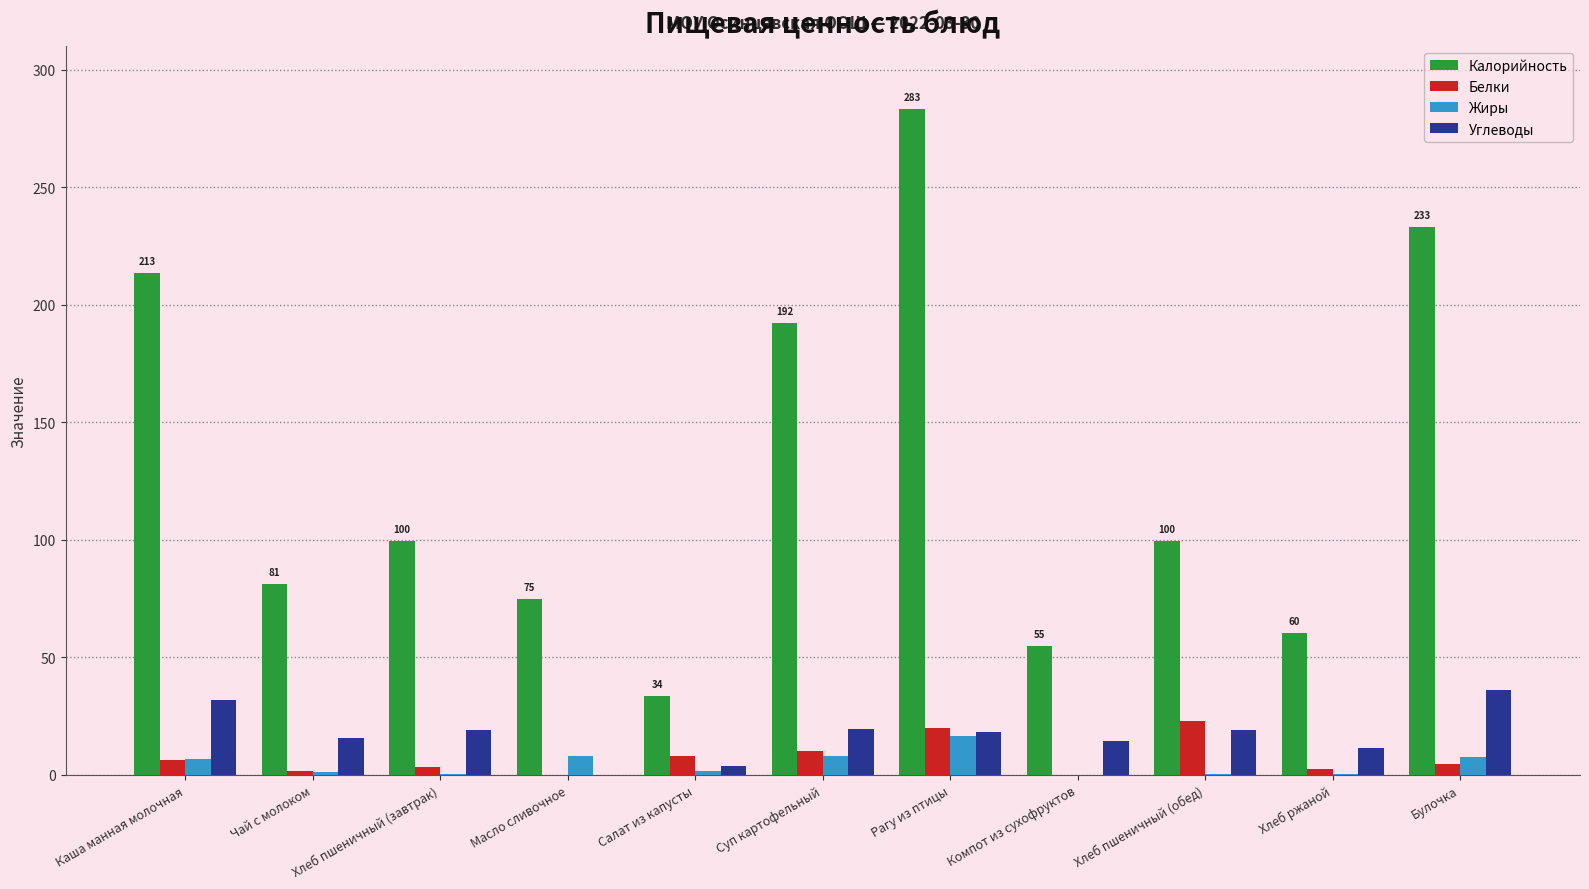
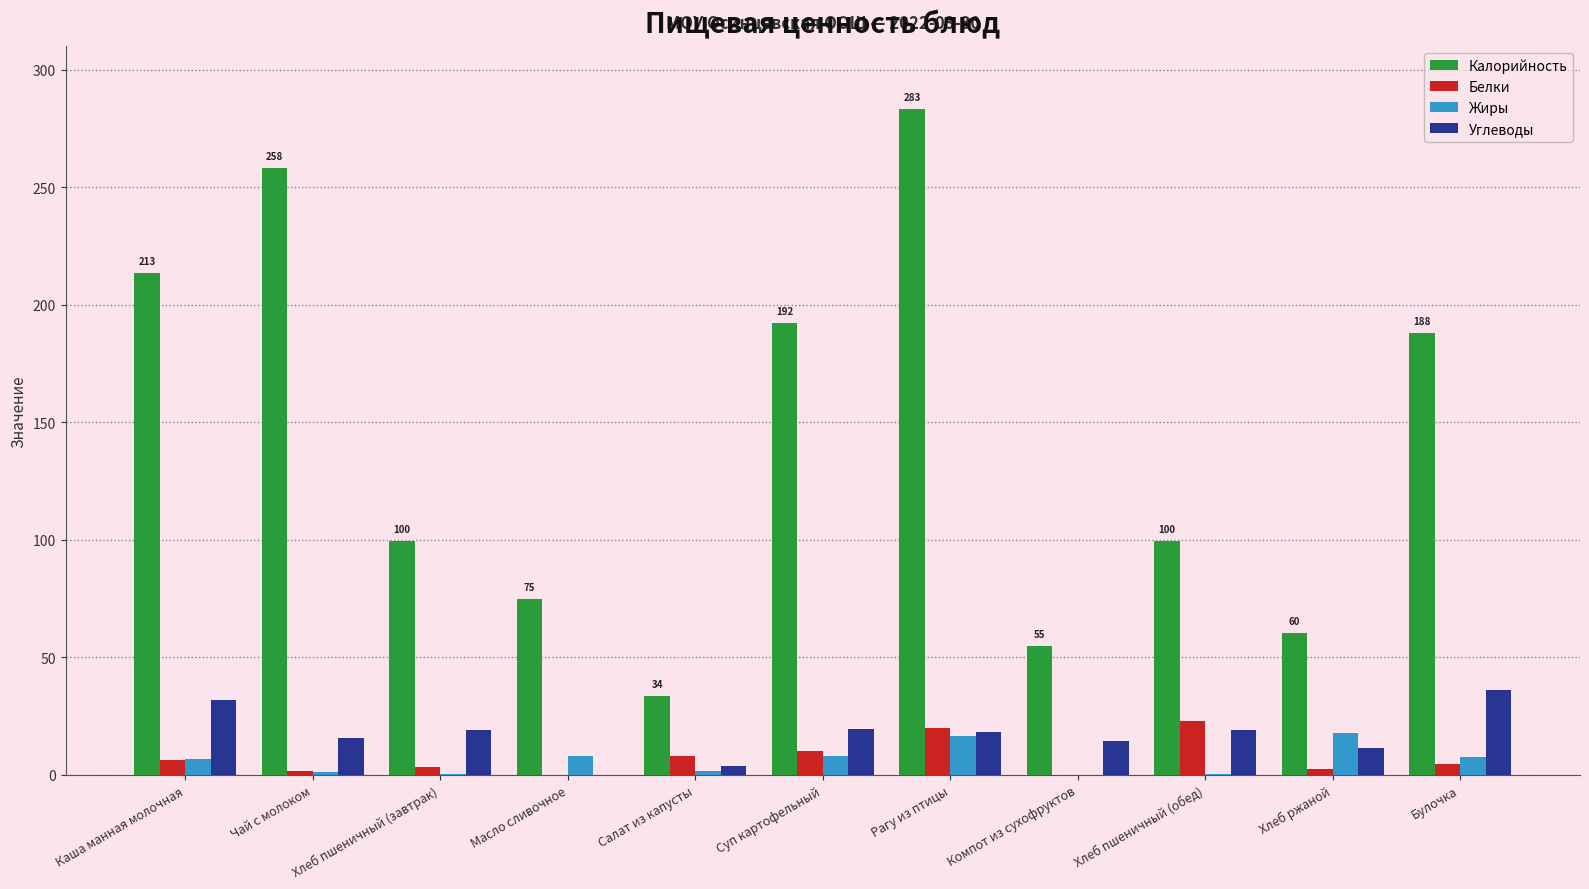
Калорийность, Чай с молоком: 81 -> 258
Жиры, Хлеб ржаной: 0 -> 18
Калорийность, Булочка: 233 -> 188
